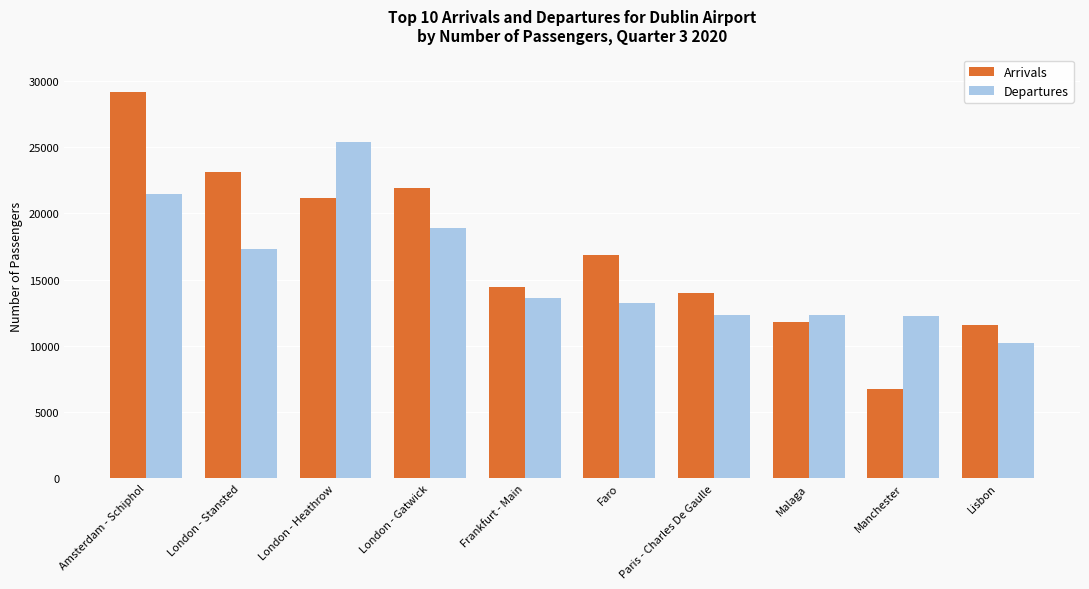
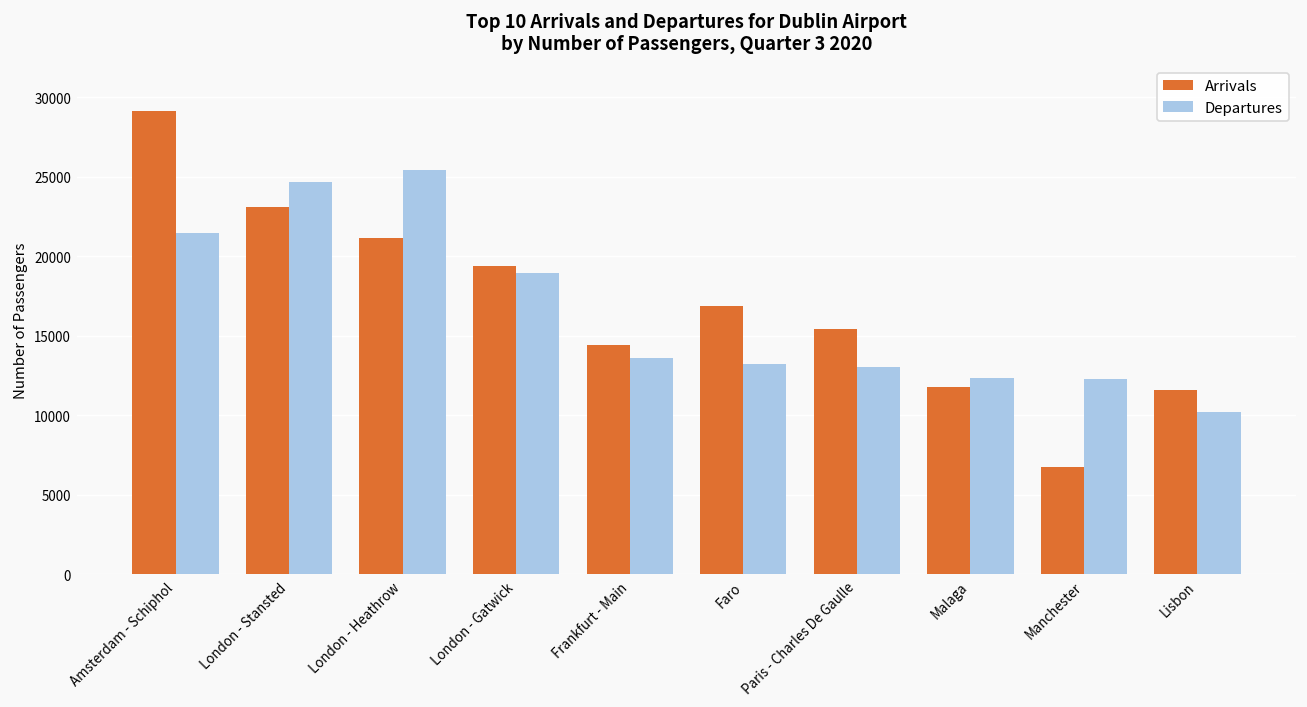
Departures, London - Stansted: 17300 -> 24700
Arrivals, London - Gatwick: 22000 -> 19400
Arrivals, Paris - Charles De Gaulle: 14000 -> 15400
Departures, Paris - Charles De Gaulle: 12300 -> 13000
